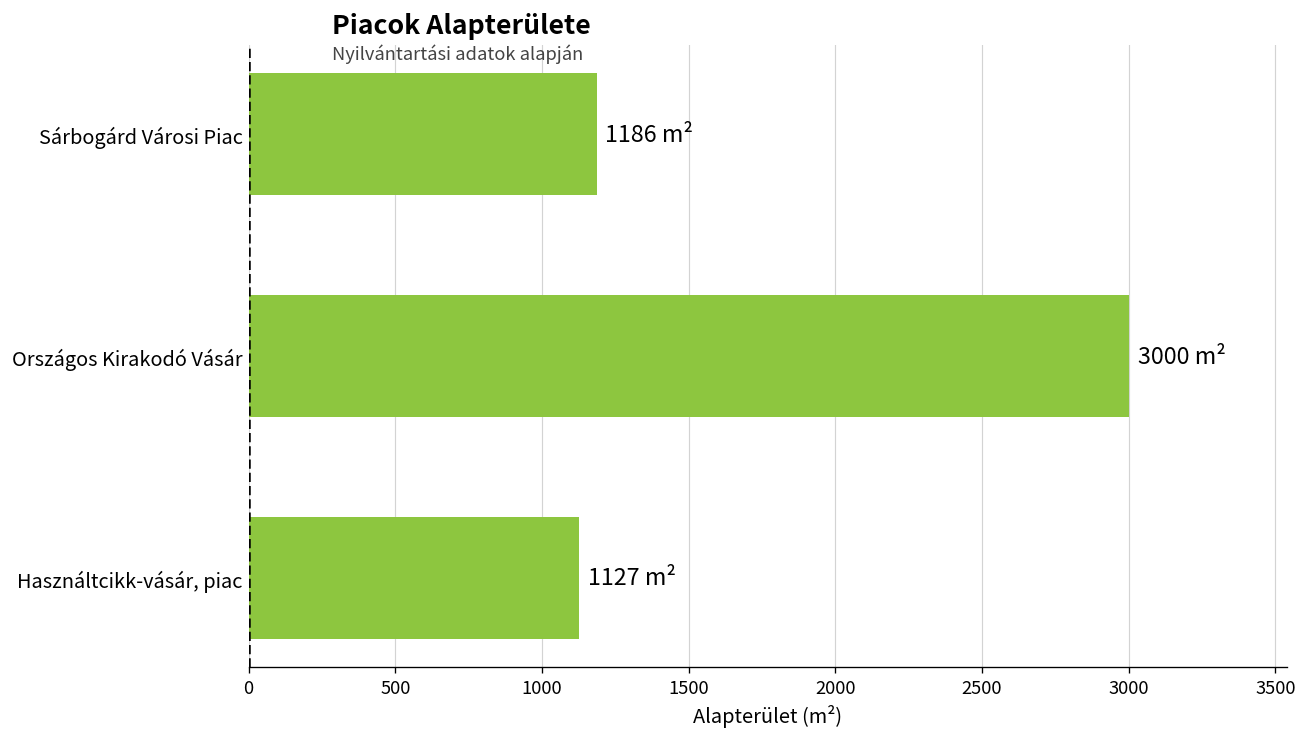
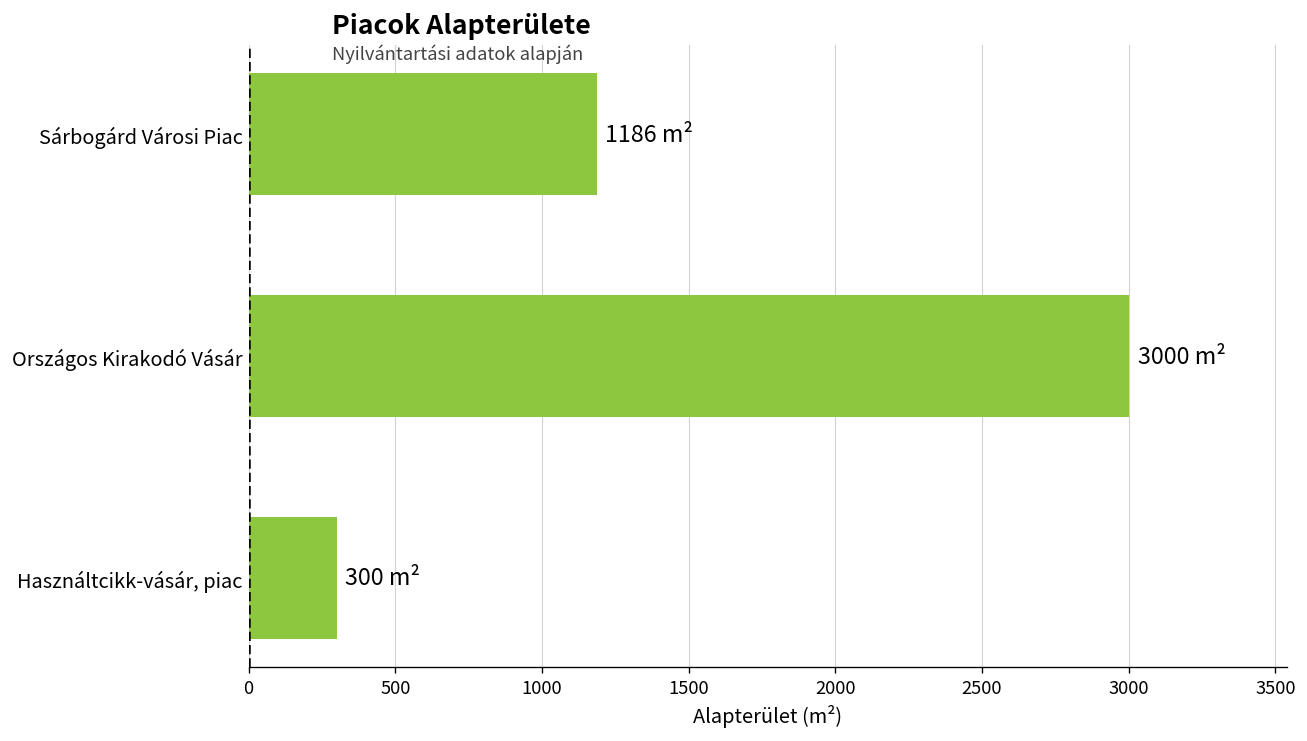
Használtcikk-vásár, piac: 1127 -> 300
